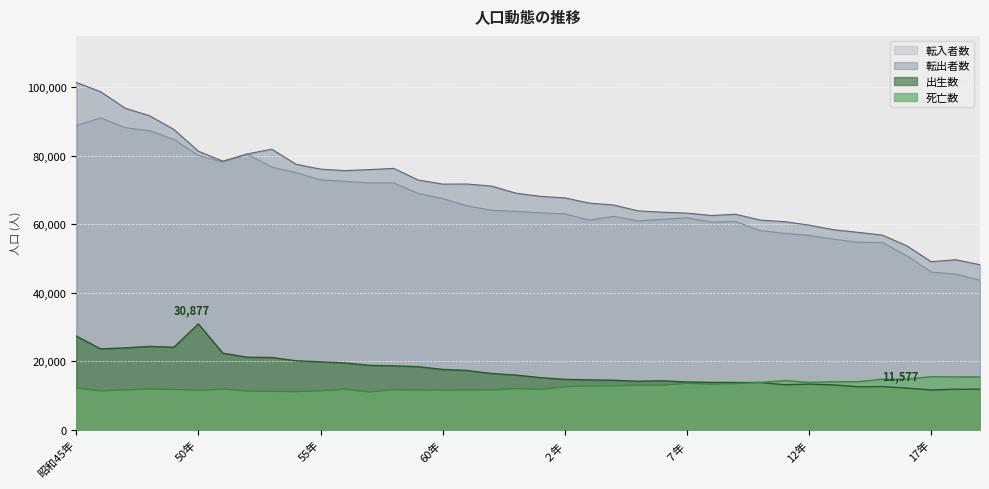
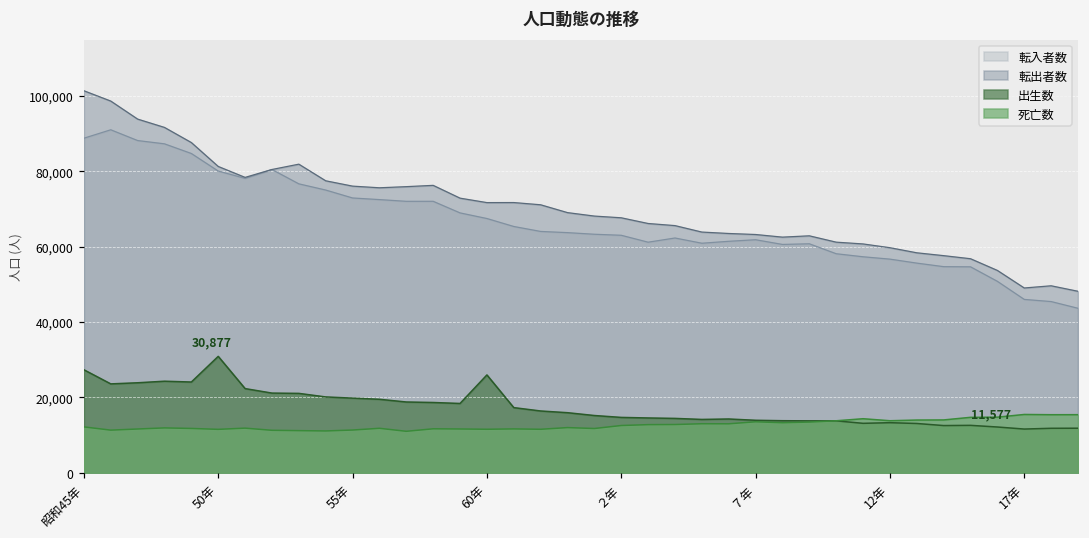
出生数, 60年: 18,000 -> 26,000
